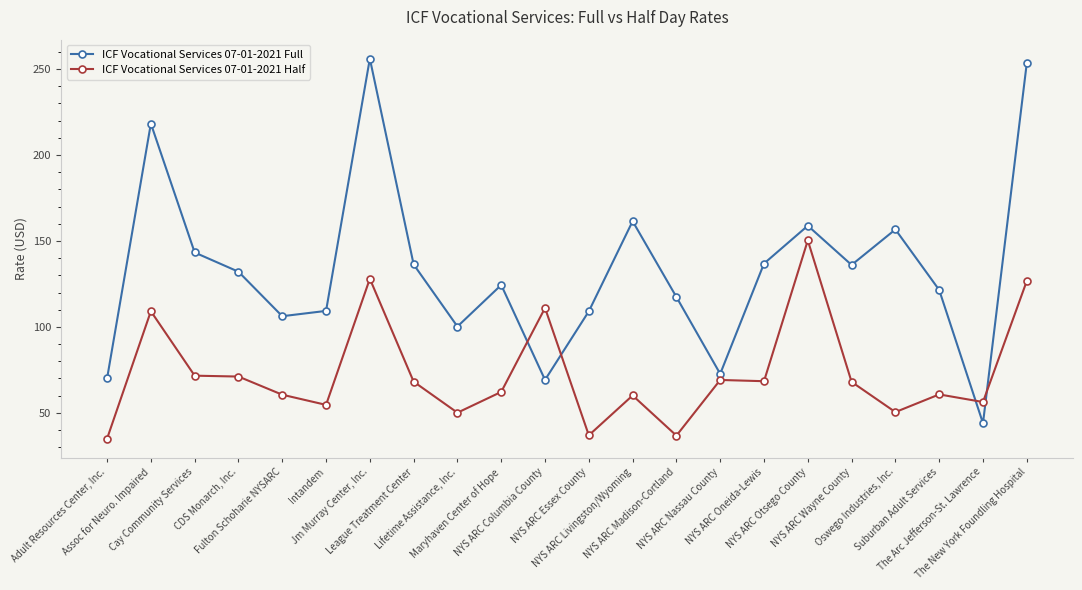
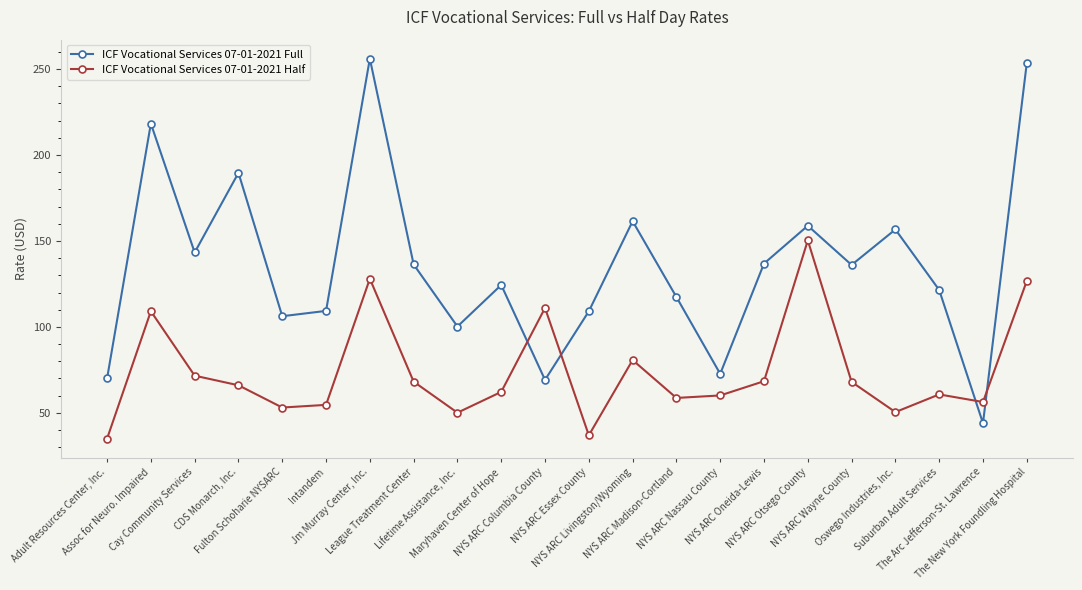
ICF Vocational Services 07-01-2021 Full, CDS Monarch, Inc.: 132 -> 190
ICF Vocational Services 07-01-2021 Half, CDS Monarch, Inc.: 71 -> 66
ICF Vocational Services 07-01-2021 Half, Fulton Schoharie NYSARC: 61 -> 53
ICF Vocational Services 07-01-2021 Half, NYS ARC Livingston/Wyoming: 60 -> 81
ICF Vocational Services 07-01-2021 Half, NYS ARC Madison-Cortland: 37 -> 59
ICF Vocational Services 07-01-2021 Half, NYS ARC Nassau County: 69 -> 60
